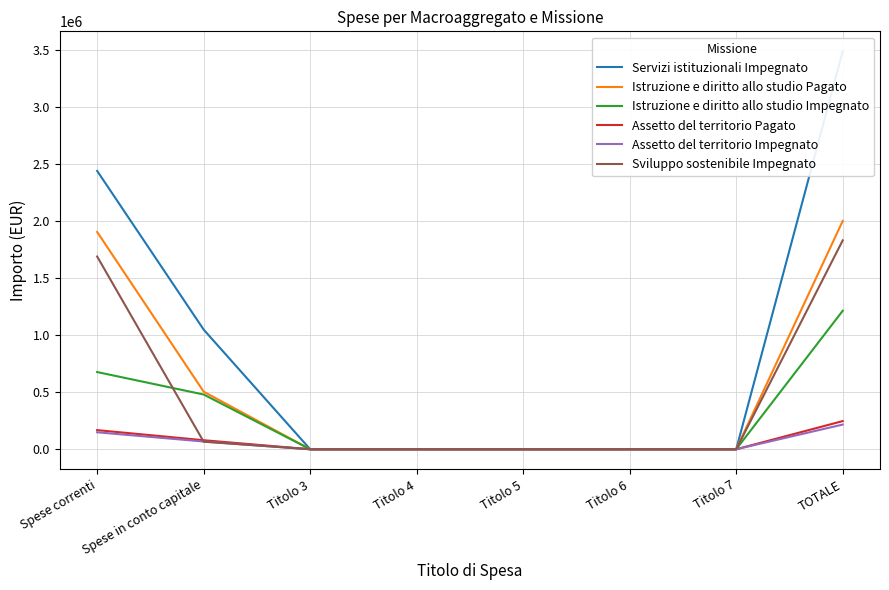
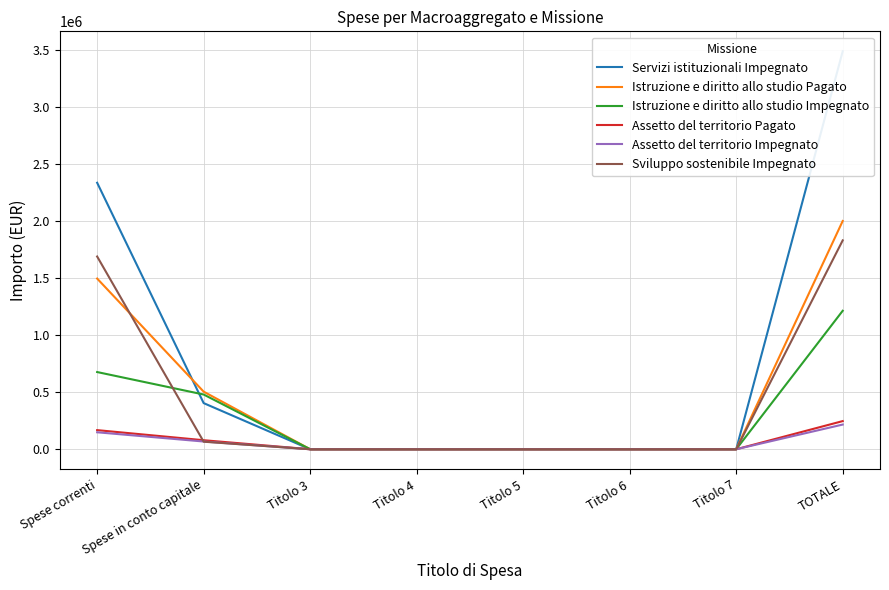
Servizi istituzionali Impegnato, Spese correnti: 2440000 -> 2330000
Istruzione e diritto allo studio Pagato, Spese correnti: 1900000 -> 1490000
Servizi istituzionali Impegnato, Spese in conto capitale: 1050000 -> 400000
